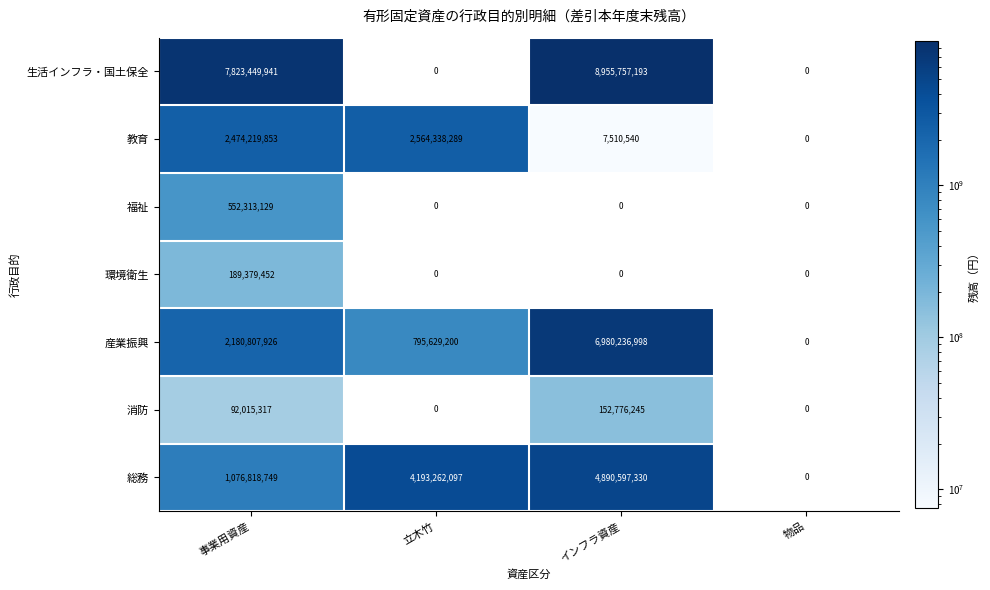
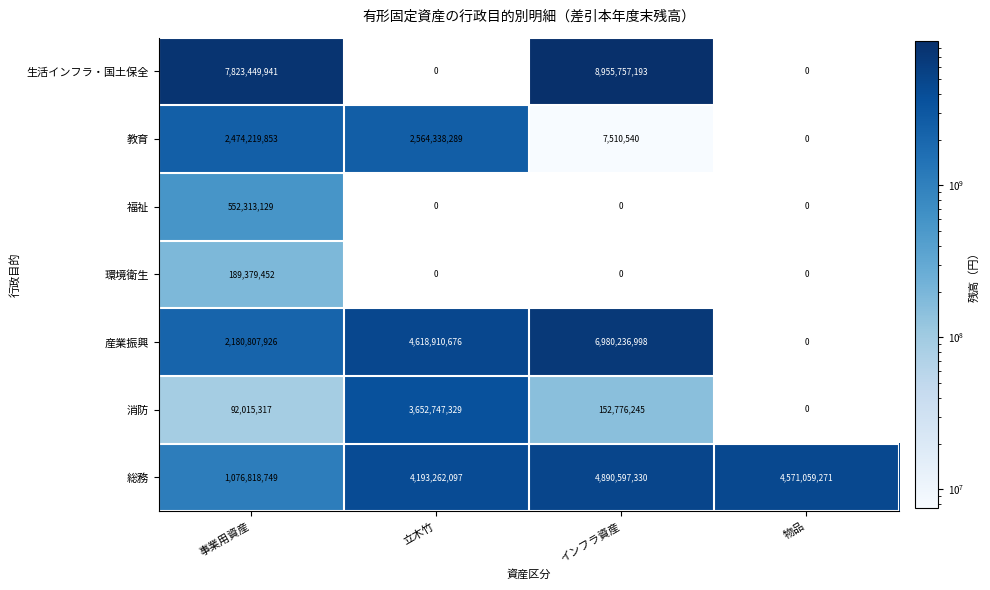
産業振興, 立木竹: 795,629,200 -> 4,618,910,676
消防, 立木竹: 0 -> 3,652,747,329
総務, 物品: 0 -> 4,571,059,271
